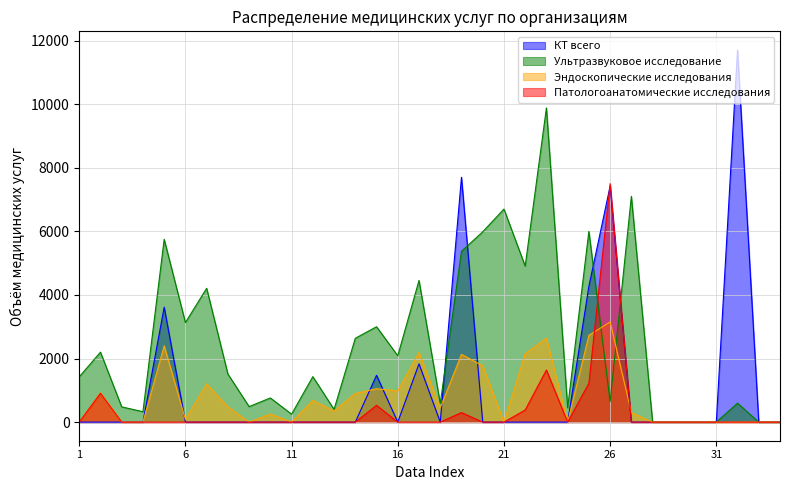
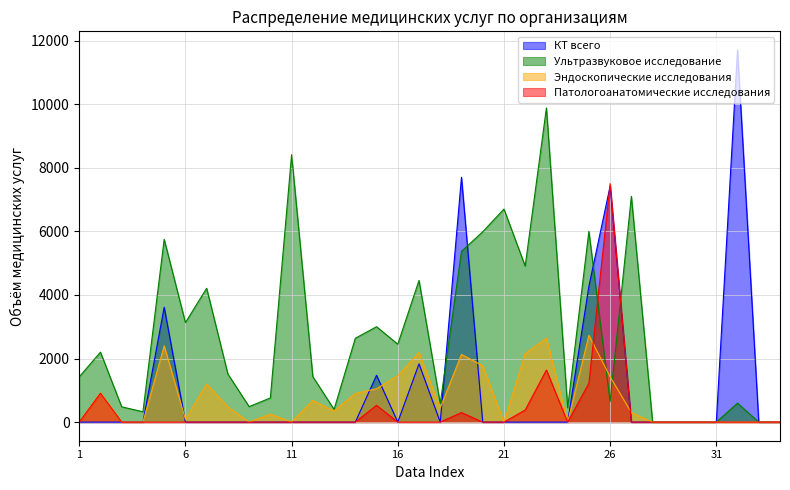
Ультразвуковое исследование, 11: 300 -> 8400
Ультразвуковое исследование, 16: 2100 -> 2500
Эндоскопические исследования, 16: 1000 -> 1500
Эндоскопические исследования, 26: 3200 -> 1400
